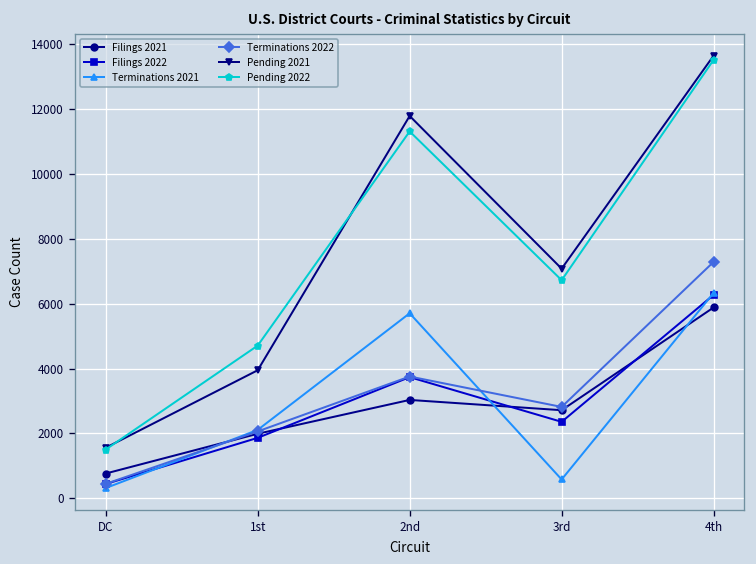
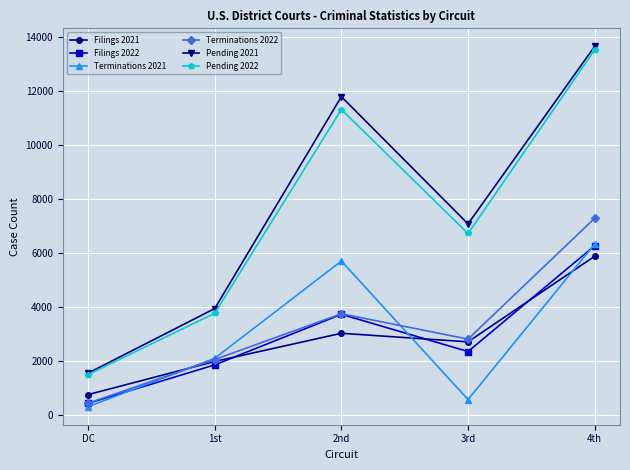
Pending 2022, 1st: 4700 -> 3800
